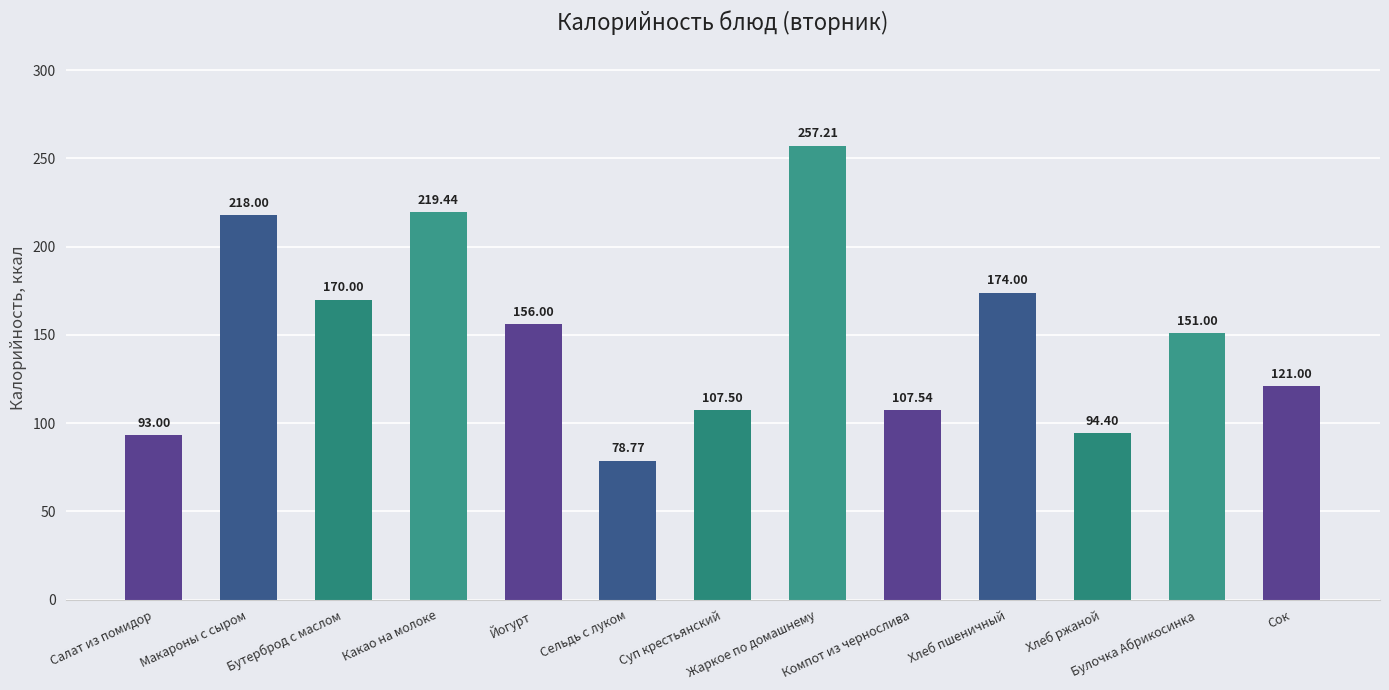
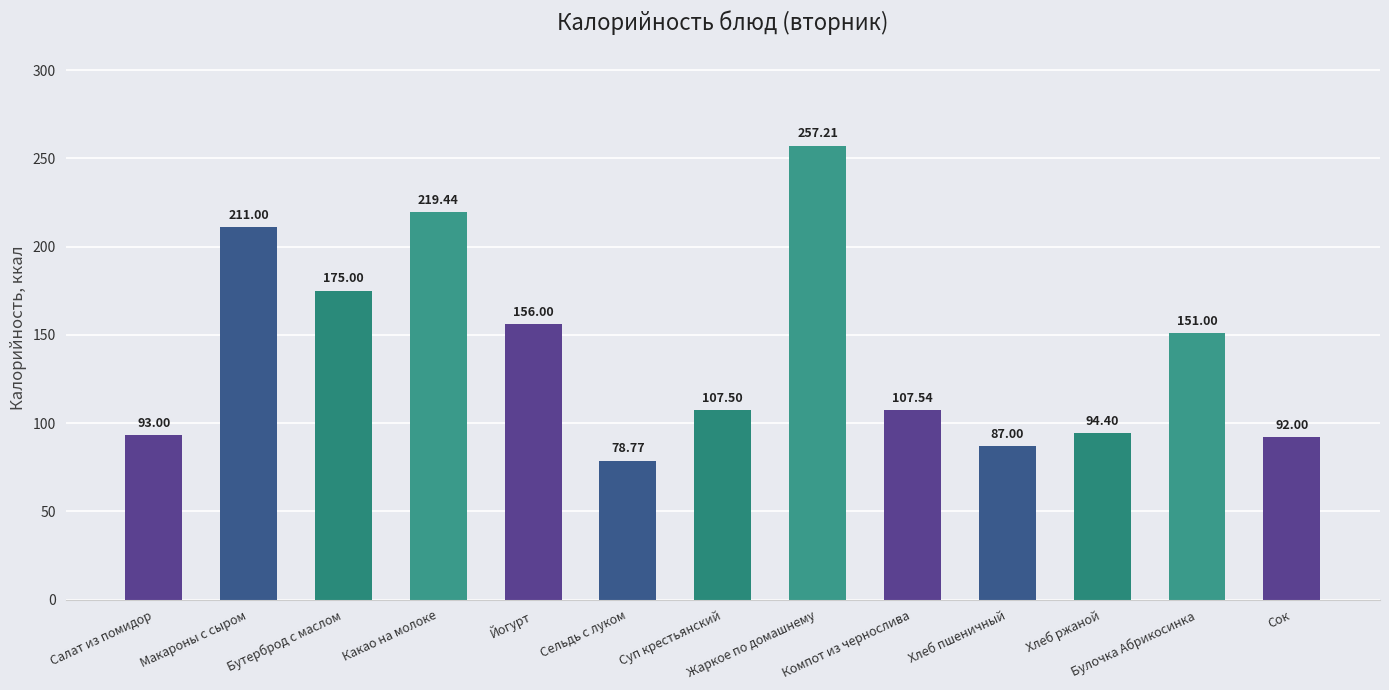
Макароны с сыром: 218.00 -> 211.00
Бутерброд с маслом: 170.00 -> 175.00
Хлеб пшеничный: 174.00 -> 87.00
Сок: 121.00 -> 92.00
